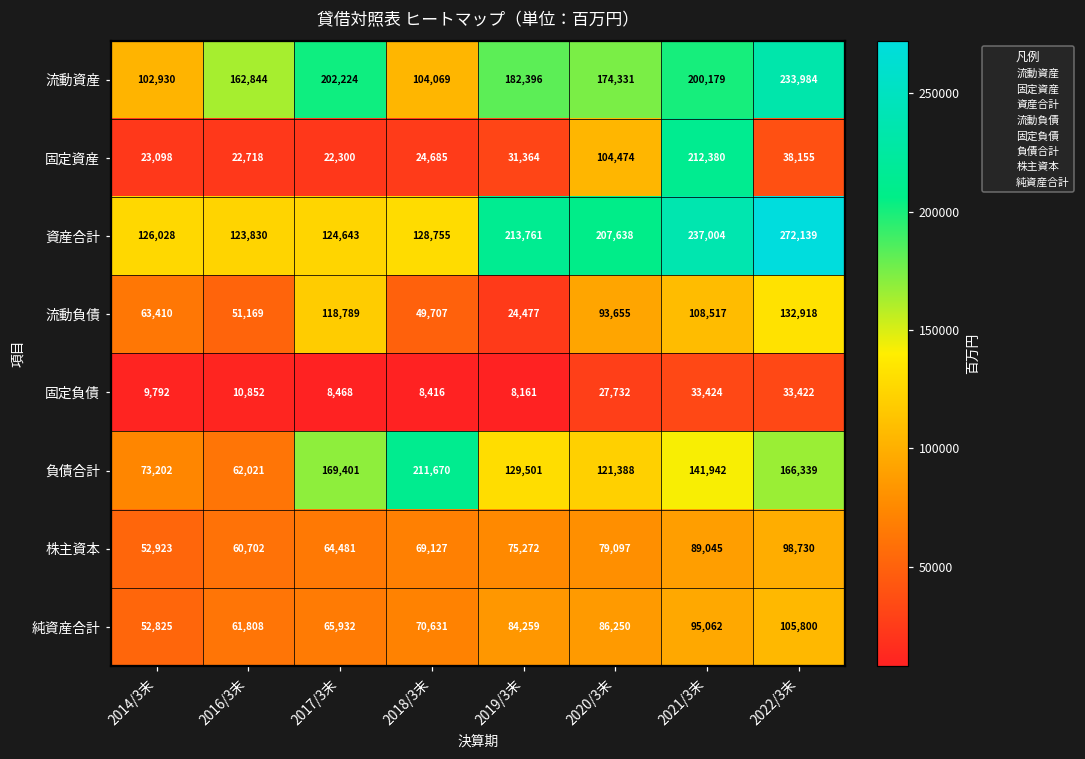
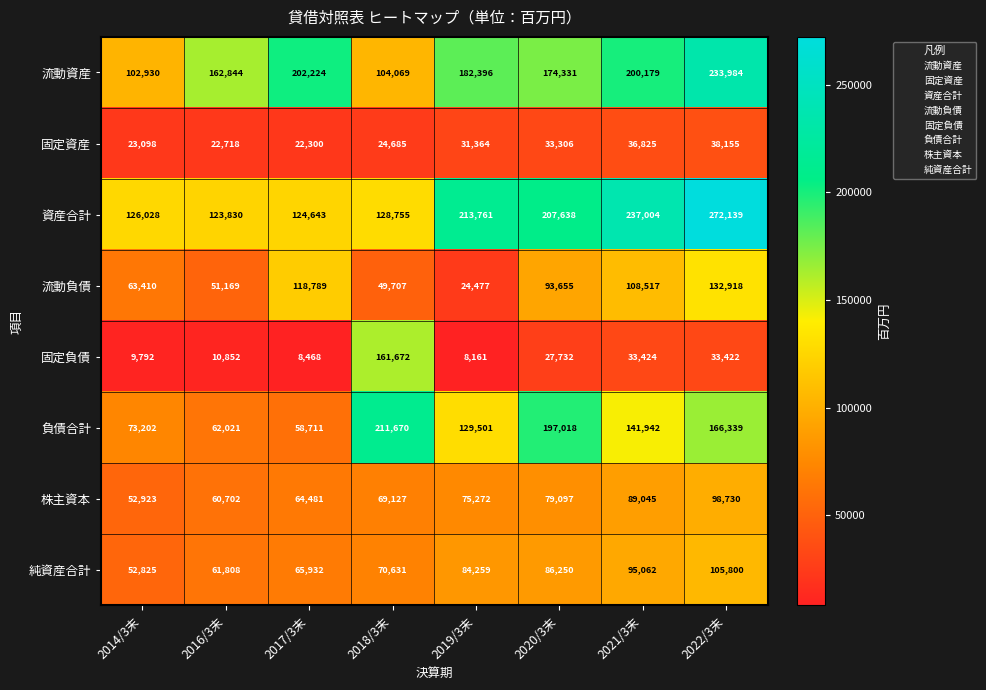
固定資産, 2020/3末: 104,474 -> 33,306
固定資産, 2021/3末: 212,380 -> 36,825
固定負債, 2018/3末: 8,416 -> 161,672
負債合計, 2017/3末: 169,401 -> 58,711
負債合計, 2020/3末: 121,388 -> 197,018
